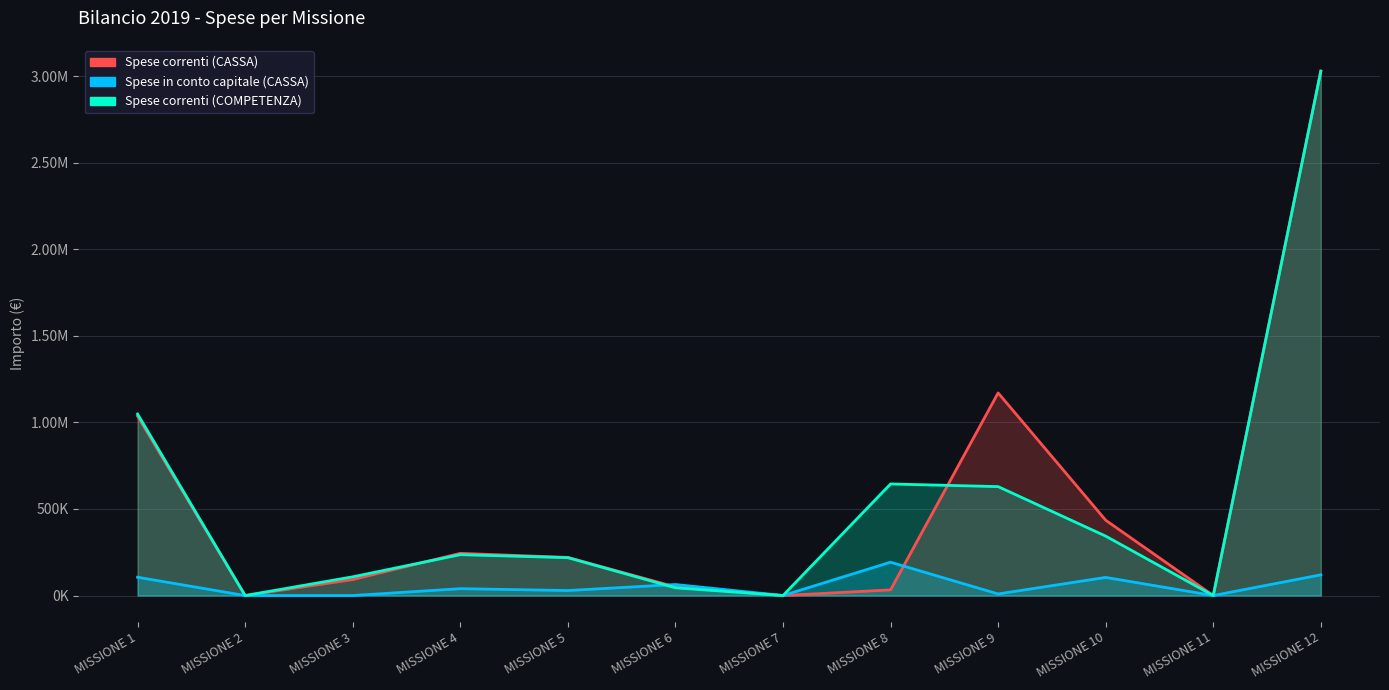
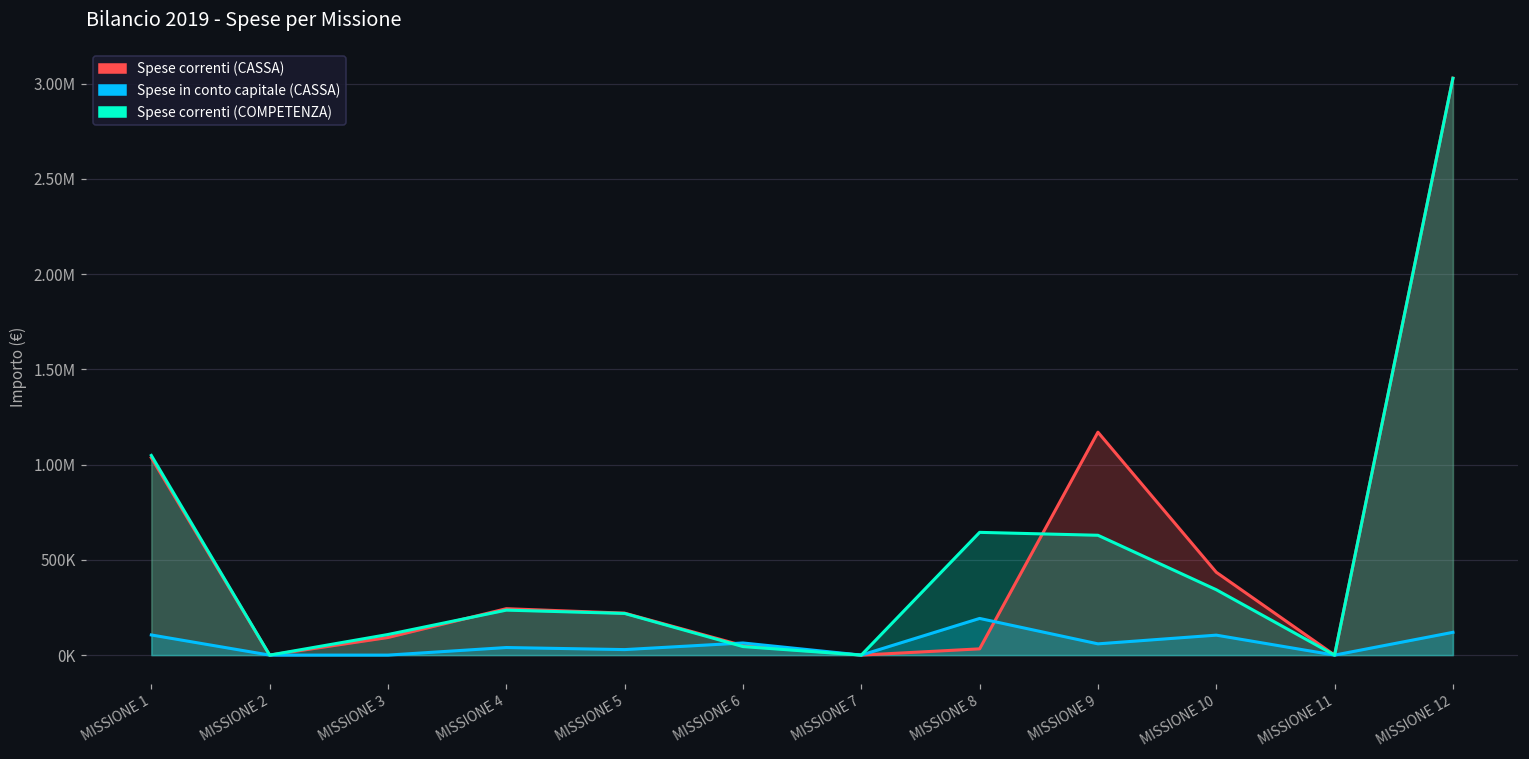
Spese in conto capitale (CASSA), MISSIONE 9: 10000 -> 60000
